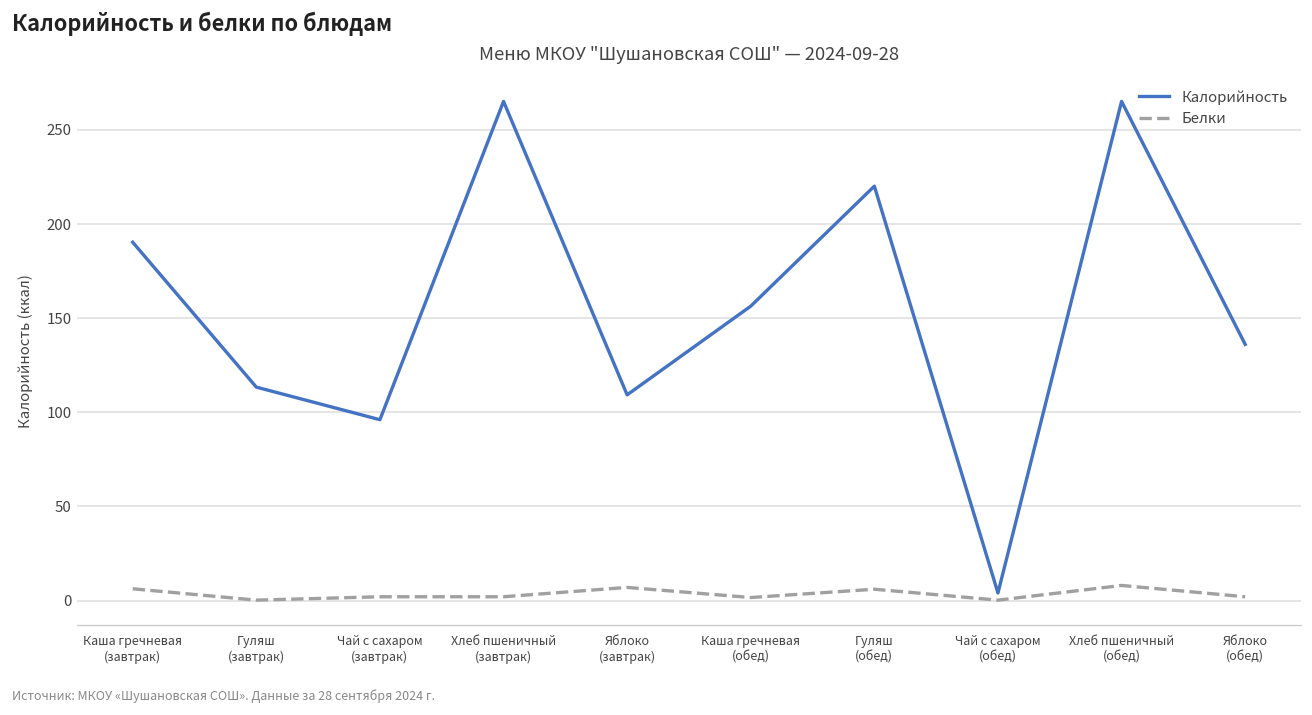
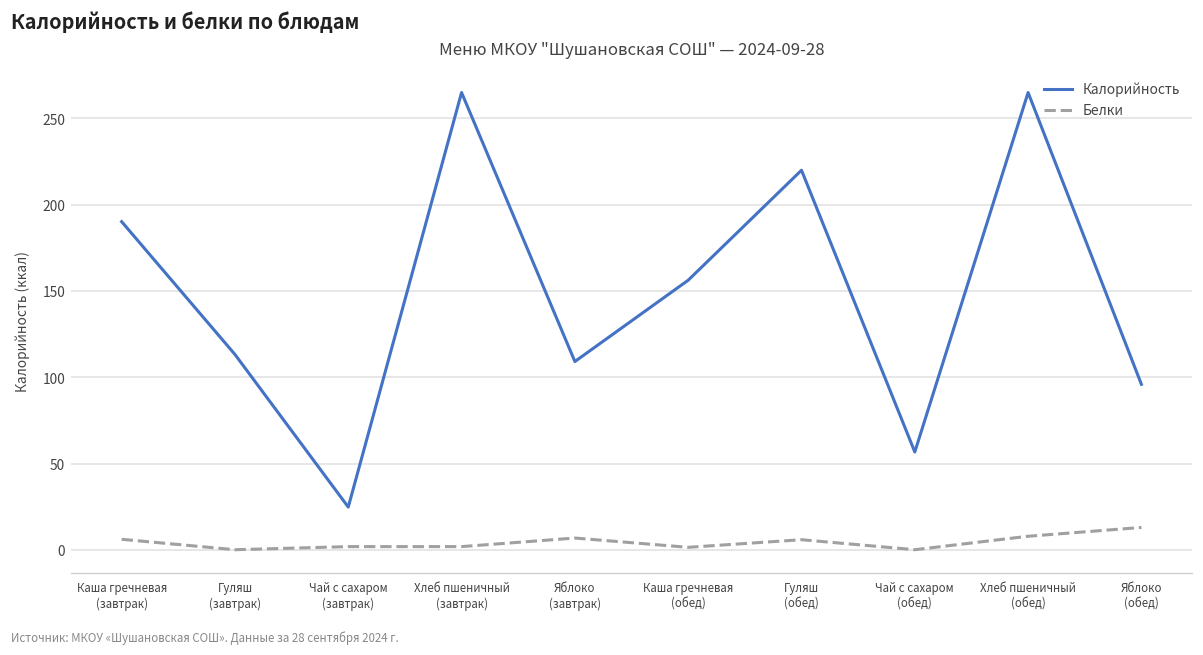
Калорийность, Чай с сахаром (завтрак): 96 -> 25
Калорийность, Чай с сахаром (обед): 4 -> 57
Калорийность, Яблоко (обед): 136 -> 96
Белки, Яблоко (обед): 2 -> 13
